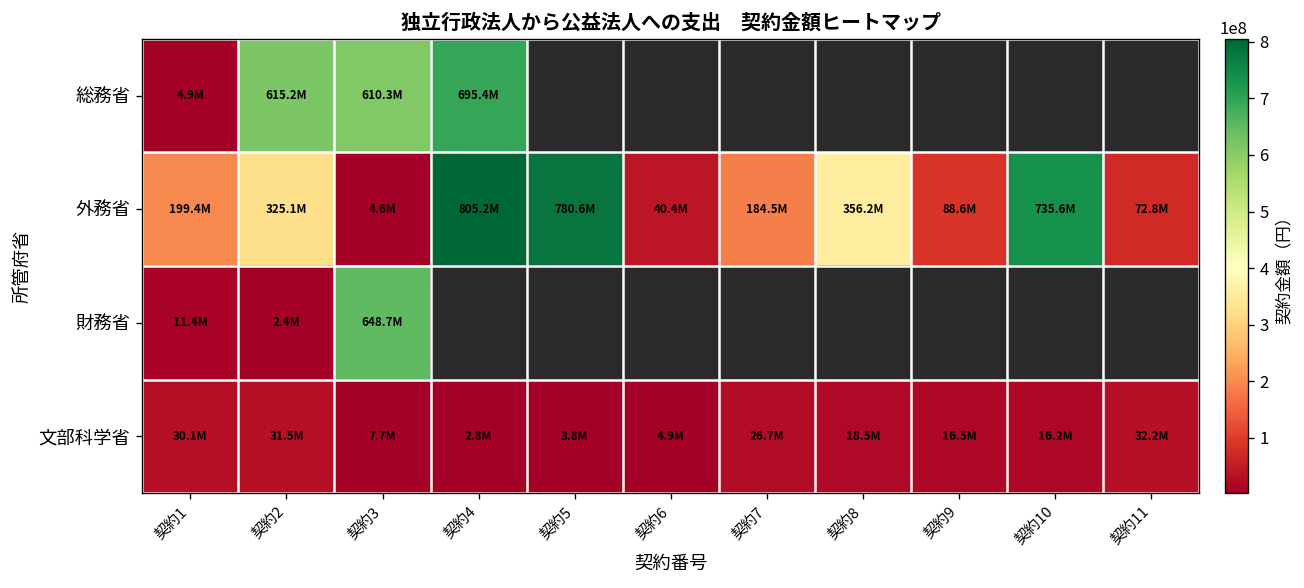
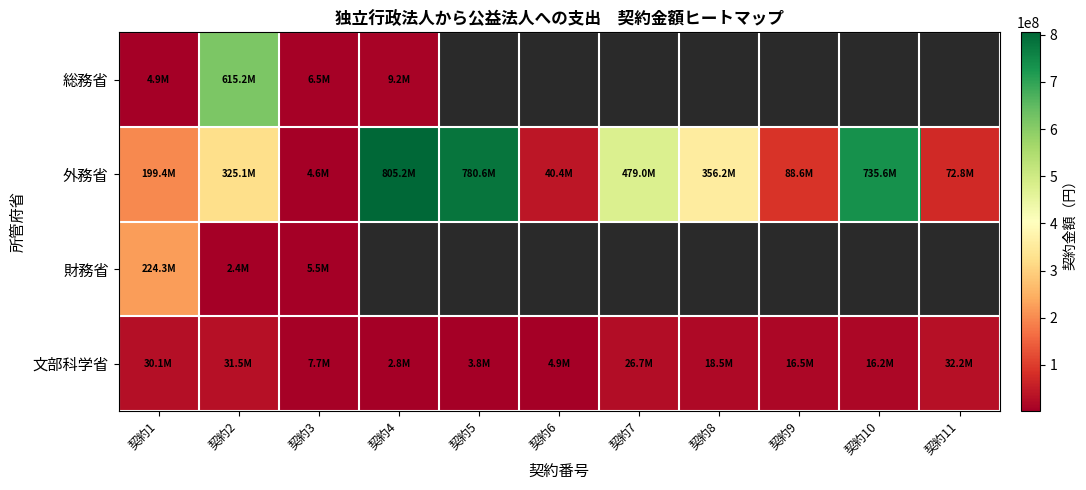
総務省, 契約3: 610.3M -> 6.5M
総務省, 契約4: 695.4M -> 9.2M
外務省, 契約7: 184.5M -> 479.0M
財務省, 契約1: 11.4M -> 224.3M
財務省, 契約3: 648.7M -> 5.5M
